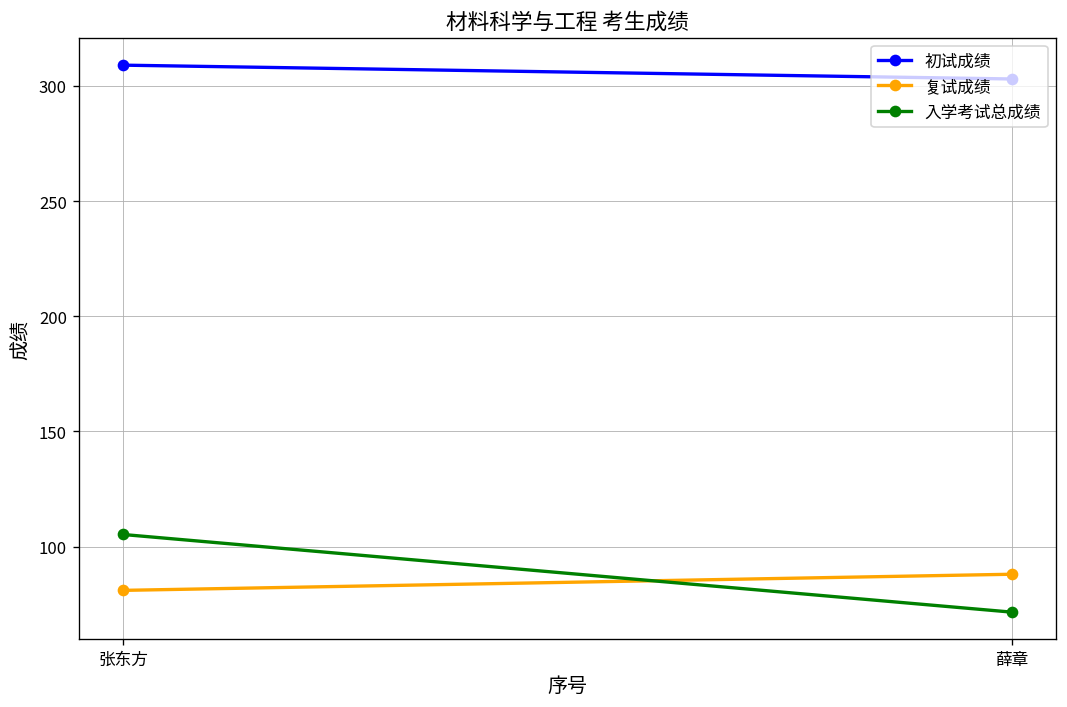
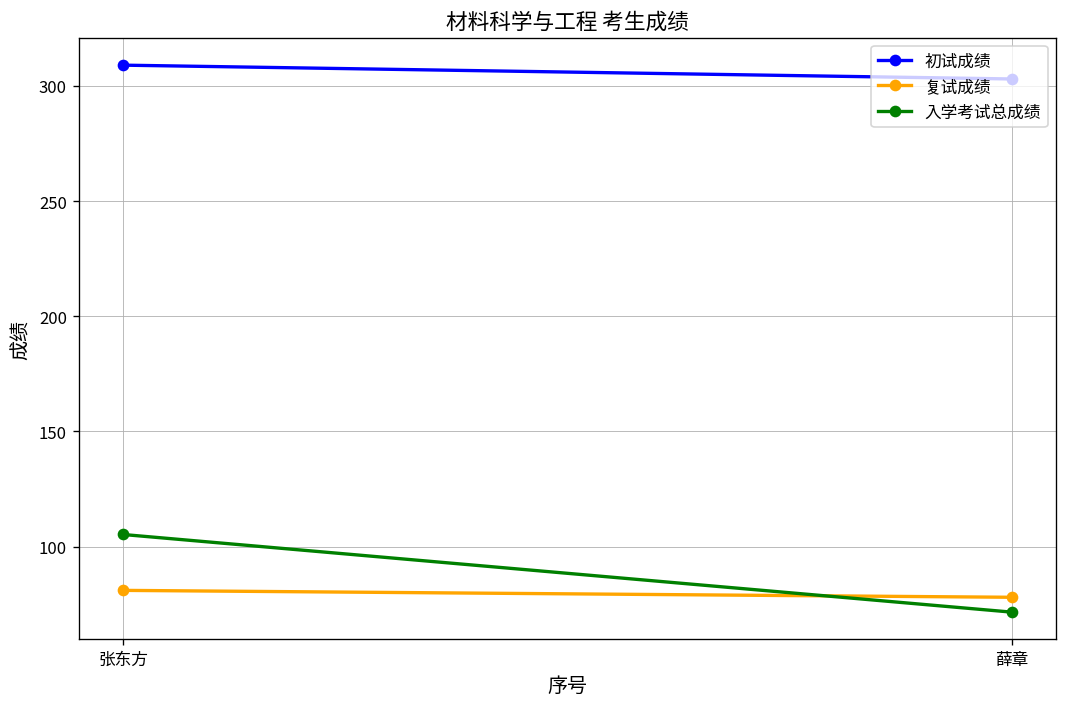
复试成绩, 薛章: 88 -> 78
